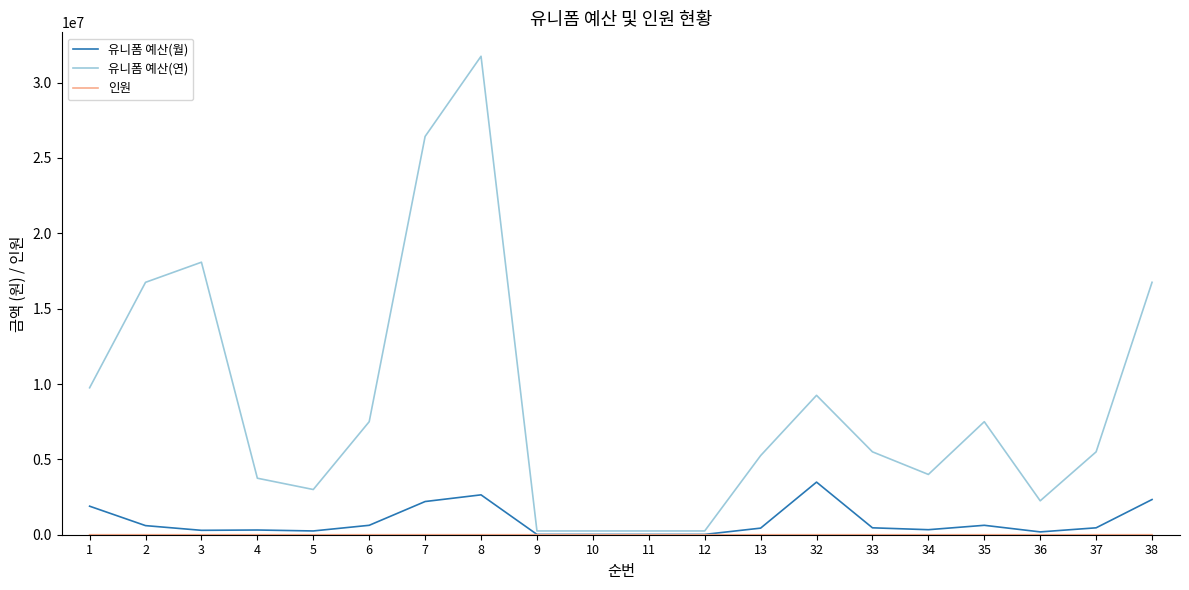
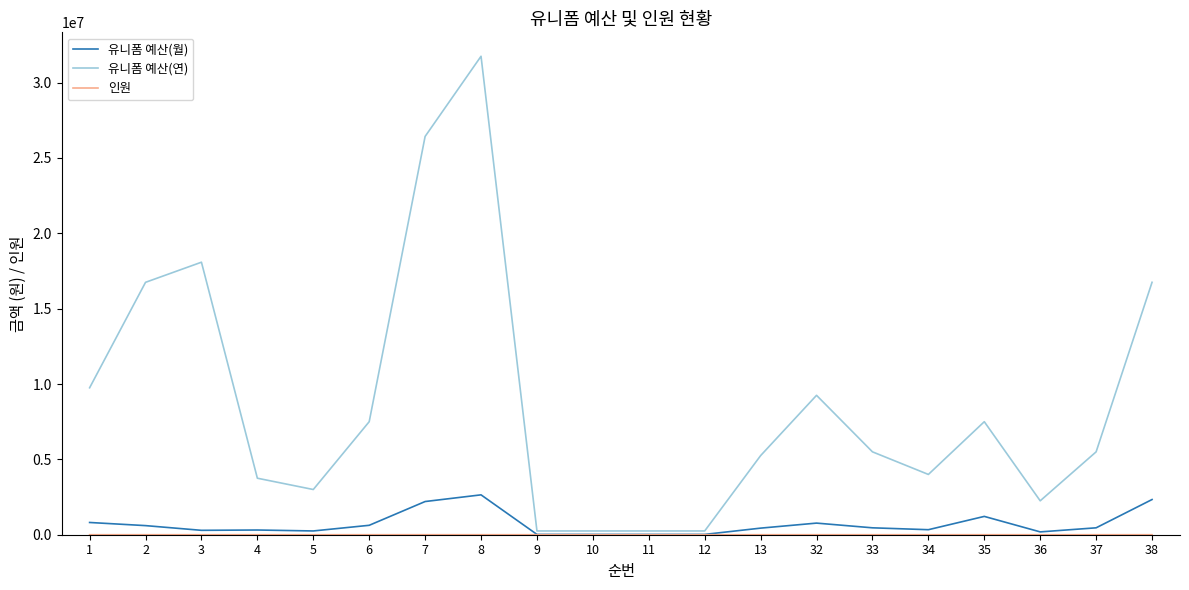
유니폼 예산(월), 1: 1900000 -> 800000
유니폼 예산(월), 32: 3500000 -> 800000
유니폼 예산(월), 35: 600000 -> 1200000
